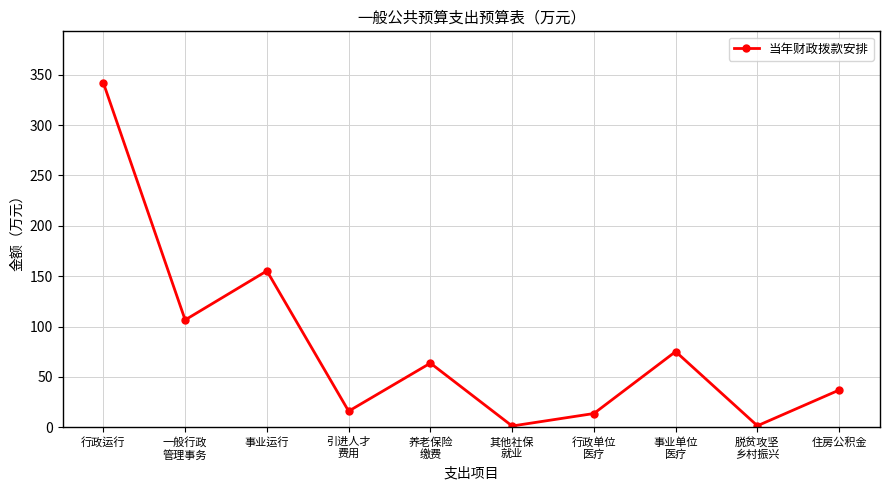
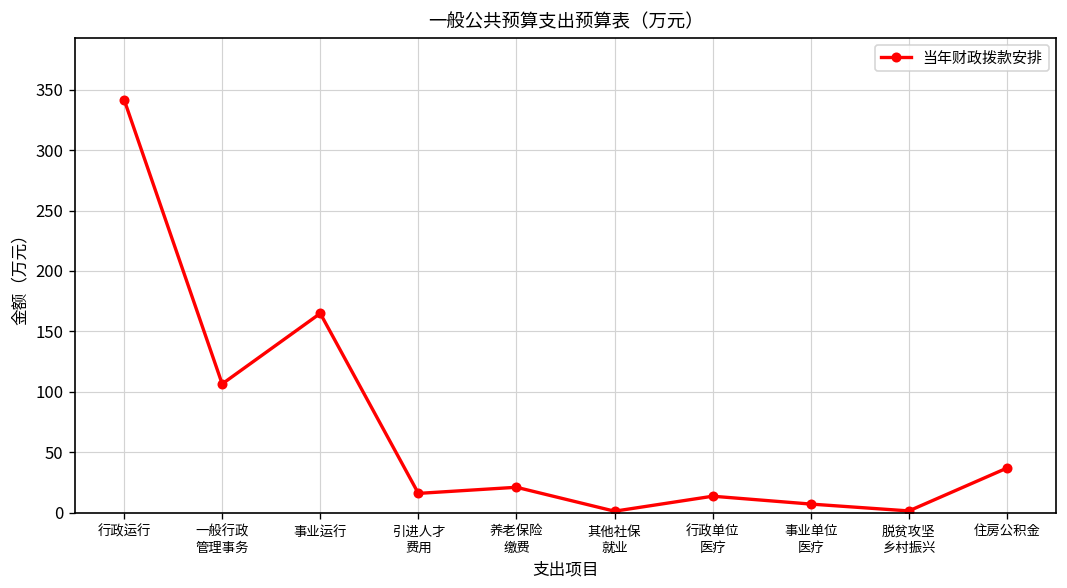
事业运行: 155 -> 165
养老保险 缴费: 64 -> 21
事业单位 医疗: 75 -> 7
